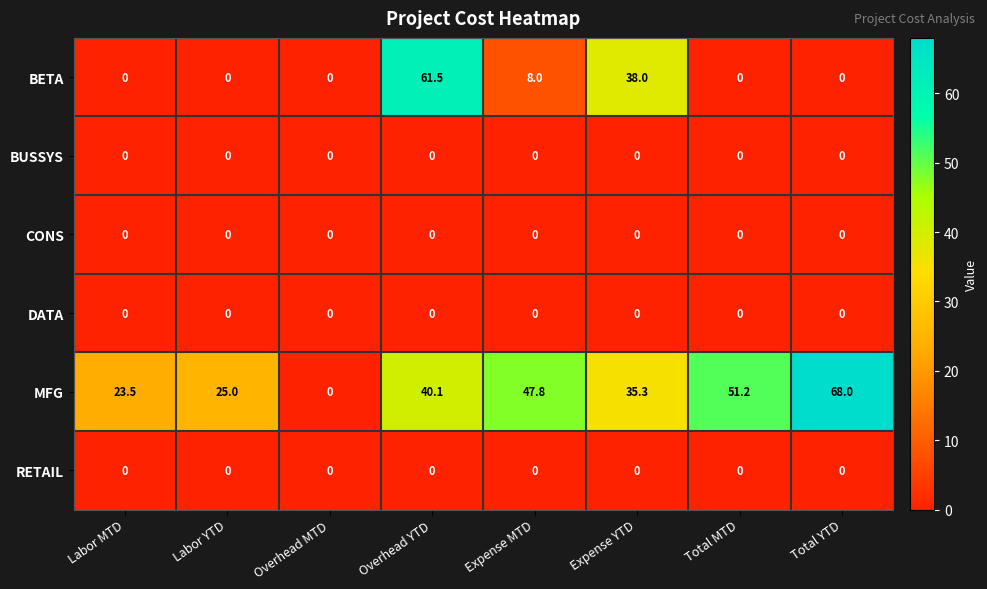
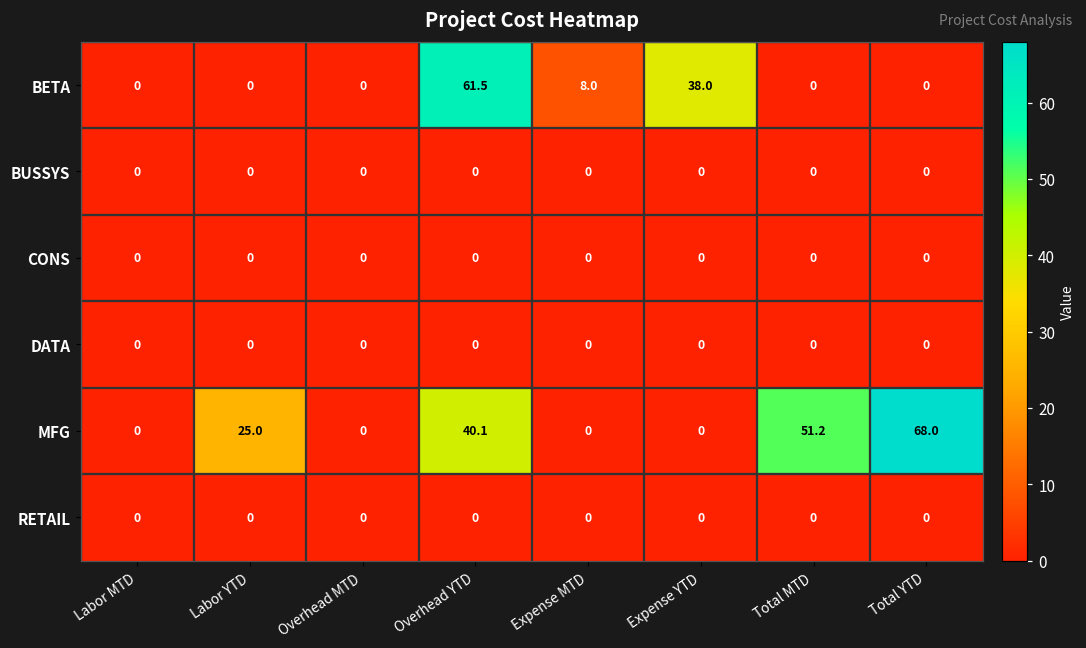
MFG, Labor MTD: 23.5 -> 0
MFG, Expense MTD: 47.8 -> 0
MFG, Expense YTD: 35.3 -> 0
